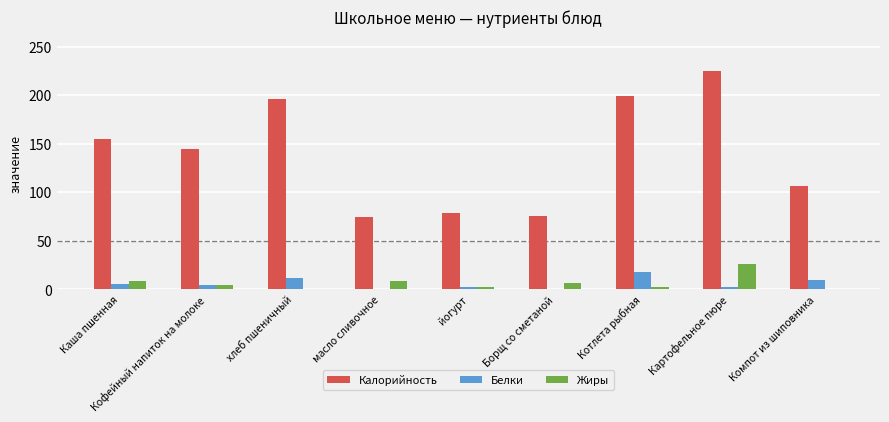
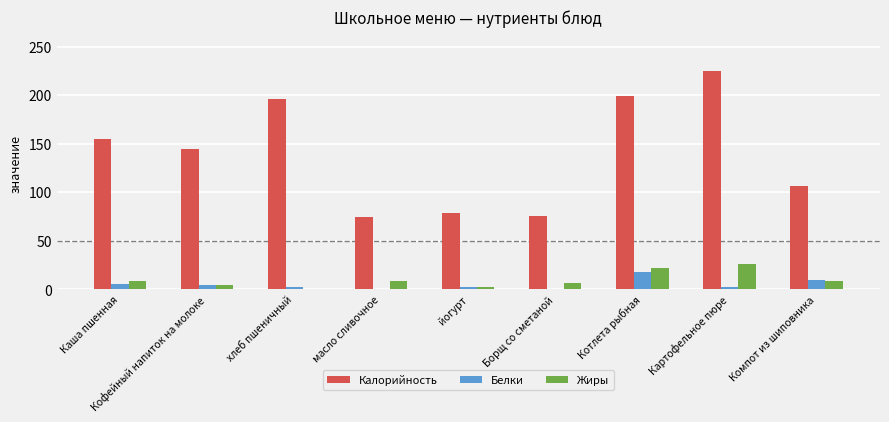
Белки, хлеб пшеничный: 10 -> 0
Жиры, Котлета рыбная: 0 -> 20
Жиры, Компот из шиповника: 0 -> 10
